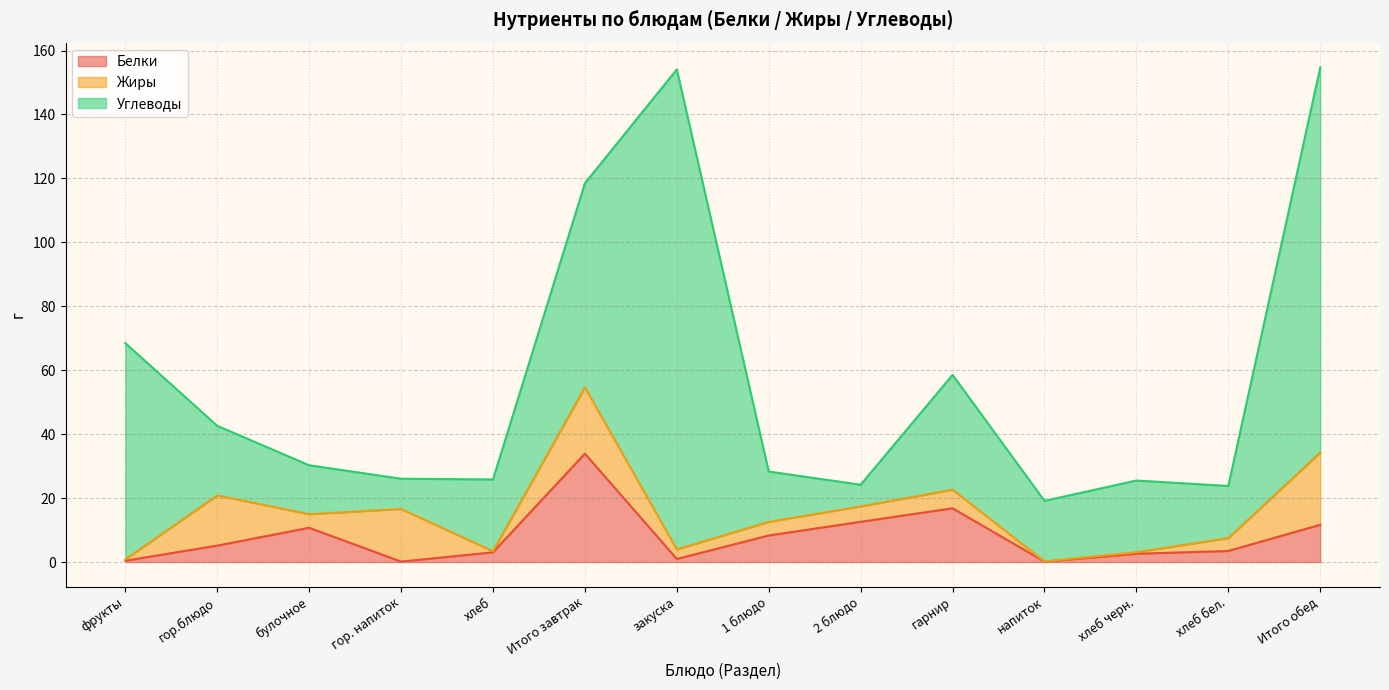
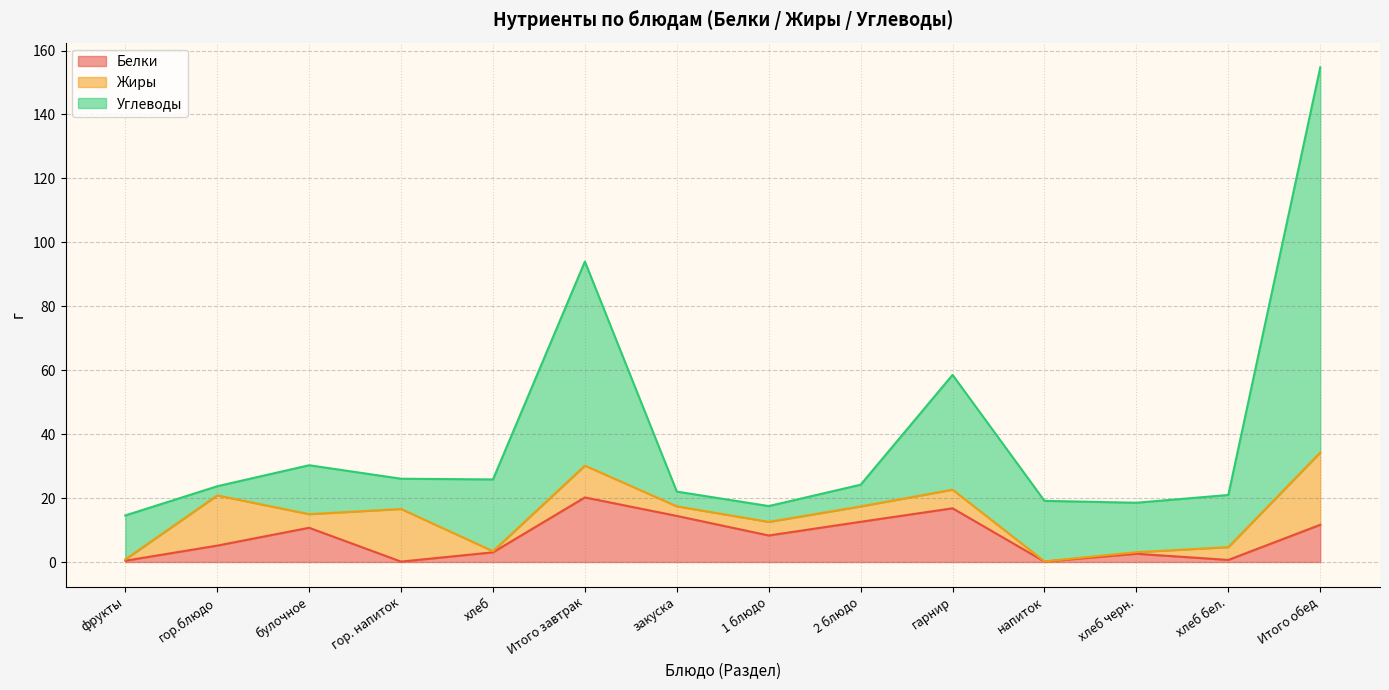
Углеводы, фрукты: 68 -> 14
Углеводы, гор.блюдо: 22 -> 3
Белки, Итого завтрак: 34 -> 20
Жиры, Итого завтрак: 21 -> 10
Белки, закуска: 1 -> 14
Углеводы, закуска: 150 -> 5
Углеводы, 1 блюдо: 16 -> 5
Углеводы, хлеб черн.: 22 -> 15
Белки, хлеб бел.: 3 -> 1
